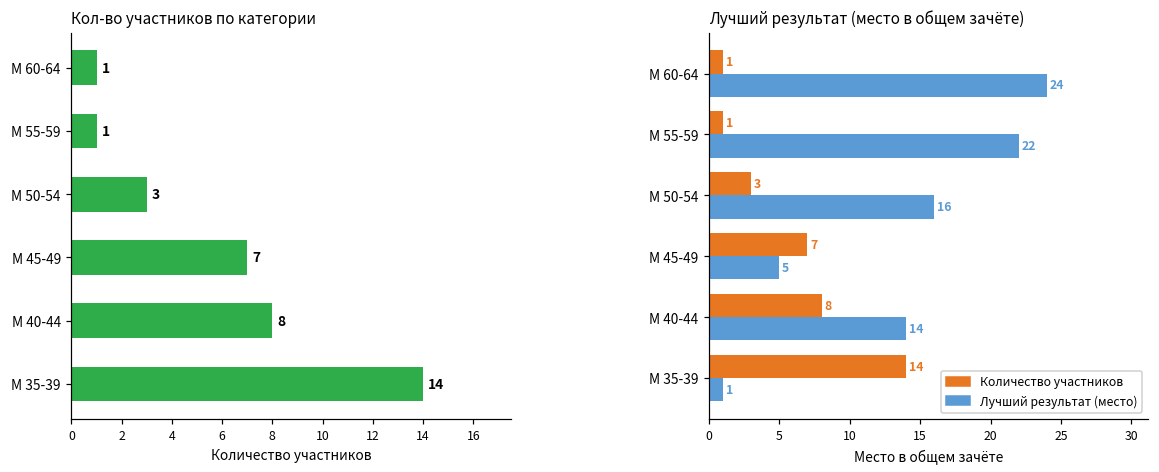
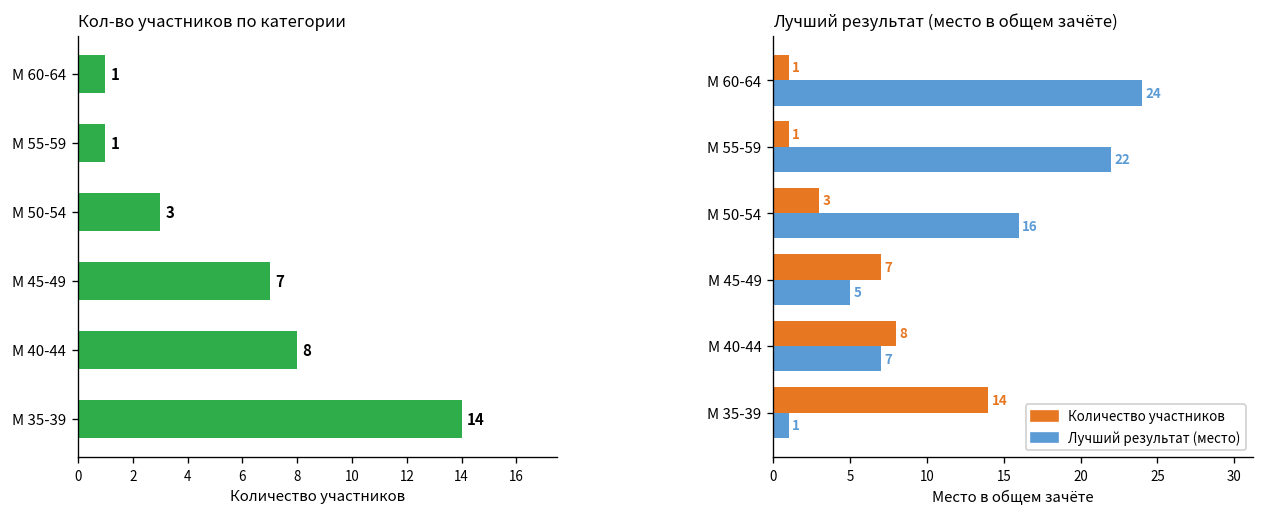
Лучший результат (место в общем зачёте), Лучший результат (место), М 40-44: 14 -> 7
